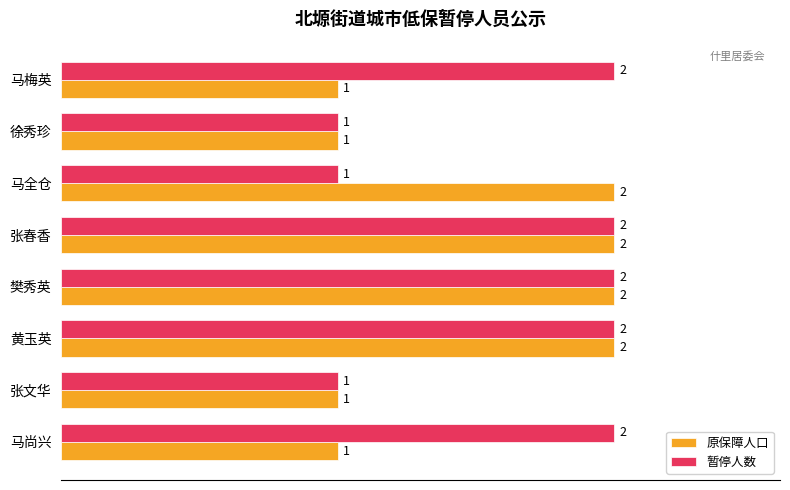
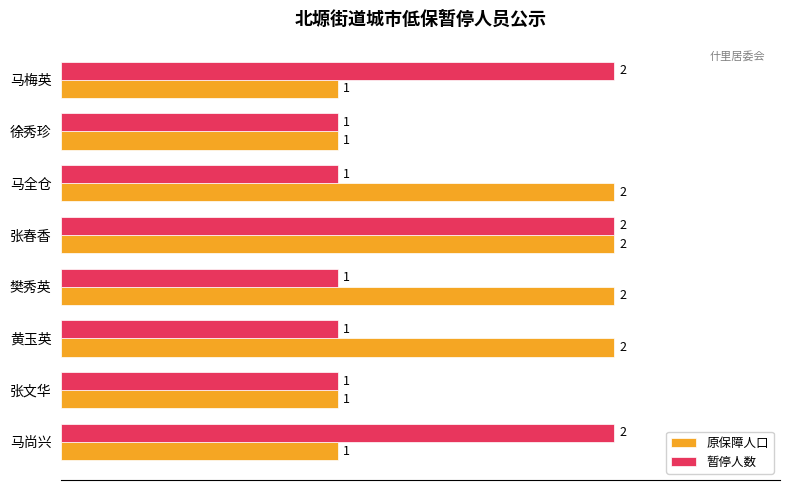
暂停人数, 樊秀英: 2 -> 1
暂停人数, 黄玉英: 2 -> 1
